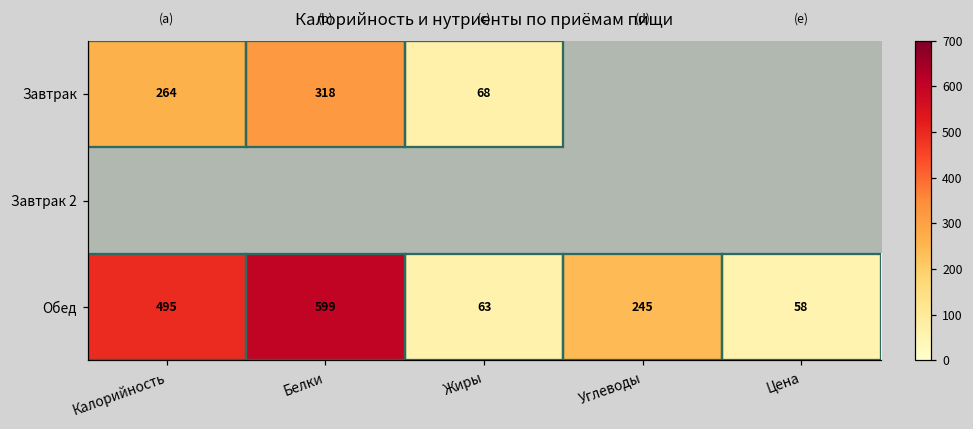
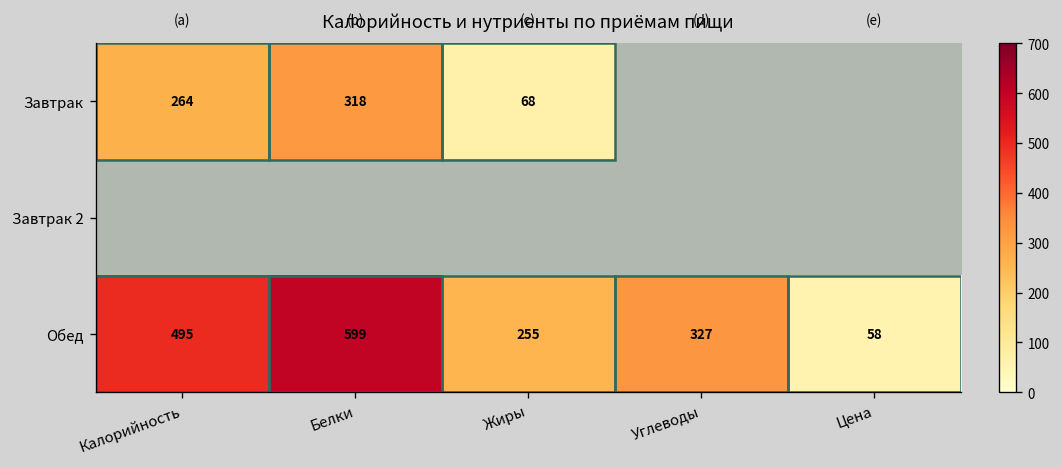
Обед, Жиры: 63 -> 255
Обед, Углеводы: 245 -> 327
